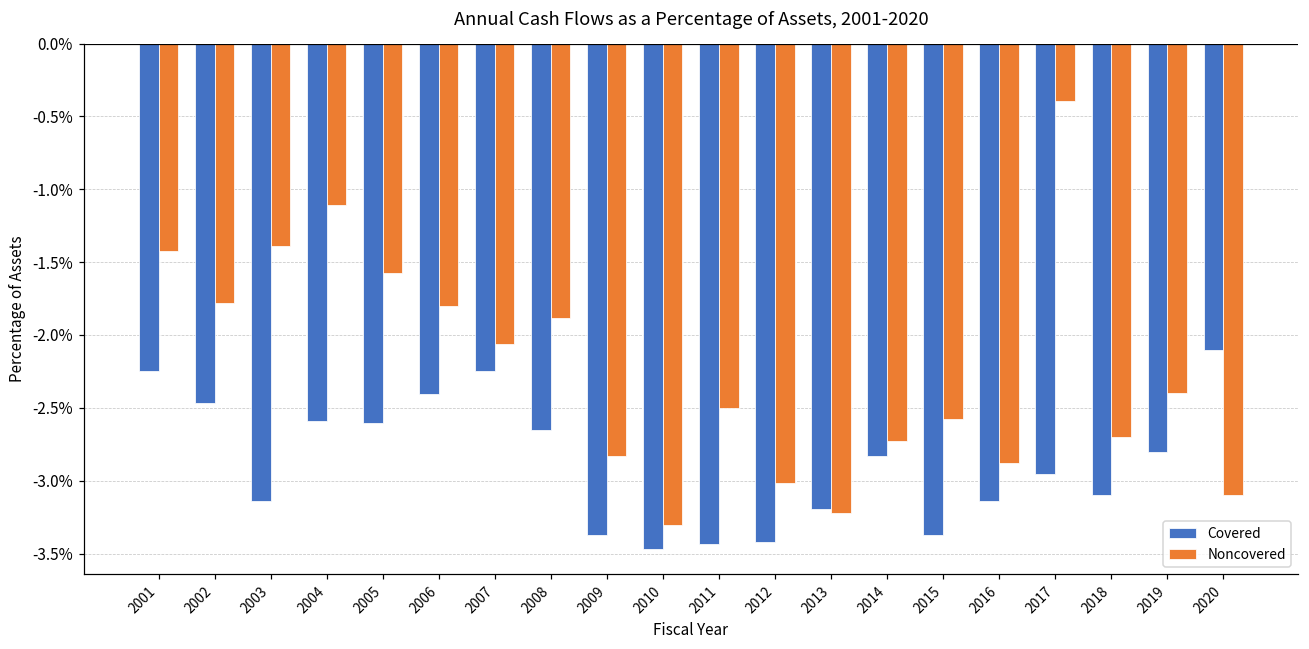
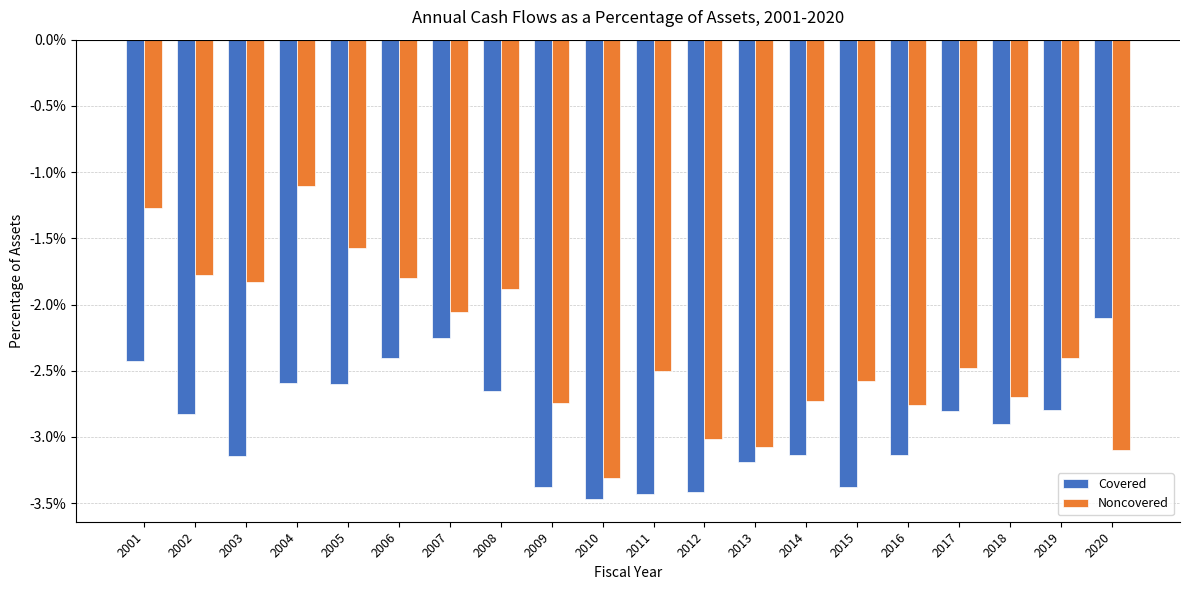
Covered, 2001: -2.25% -> -2.43%
Noncovered, 2001: -1.43% -> -1.27%
Covered, 2002: -2.47% -> -2.82%
Noncovered, 2003: -1.39% -> -1.83%
Noncovered, 2009: -2.83% -> -2.75%
Noncovered, 2013: -3.22% -> -3.08%
Covered, 2014: -2.83% -> -3.14%
Noncovered, 2016: -2.88% -> -2.76%
Covered, 2017: -2.95% -> -2.80%
Noncovered, 2017: -0.39% -> -2.48%
Covered, 2018: -3.10% -> -2.90%
